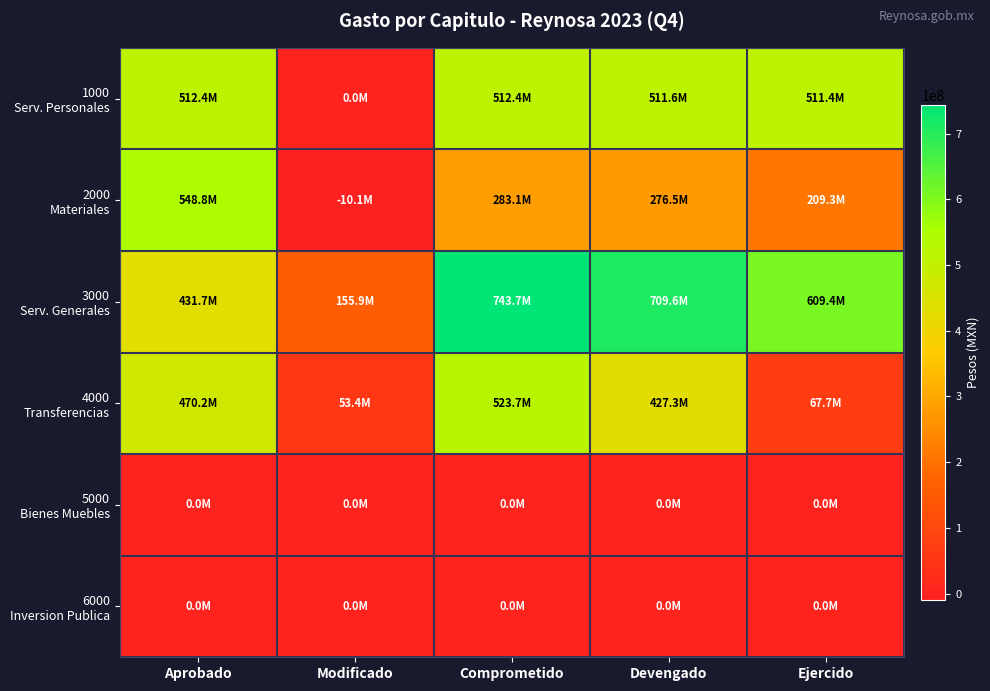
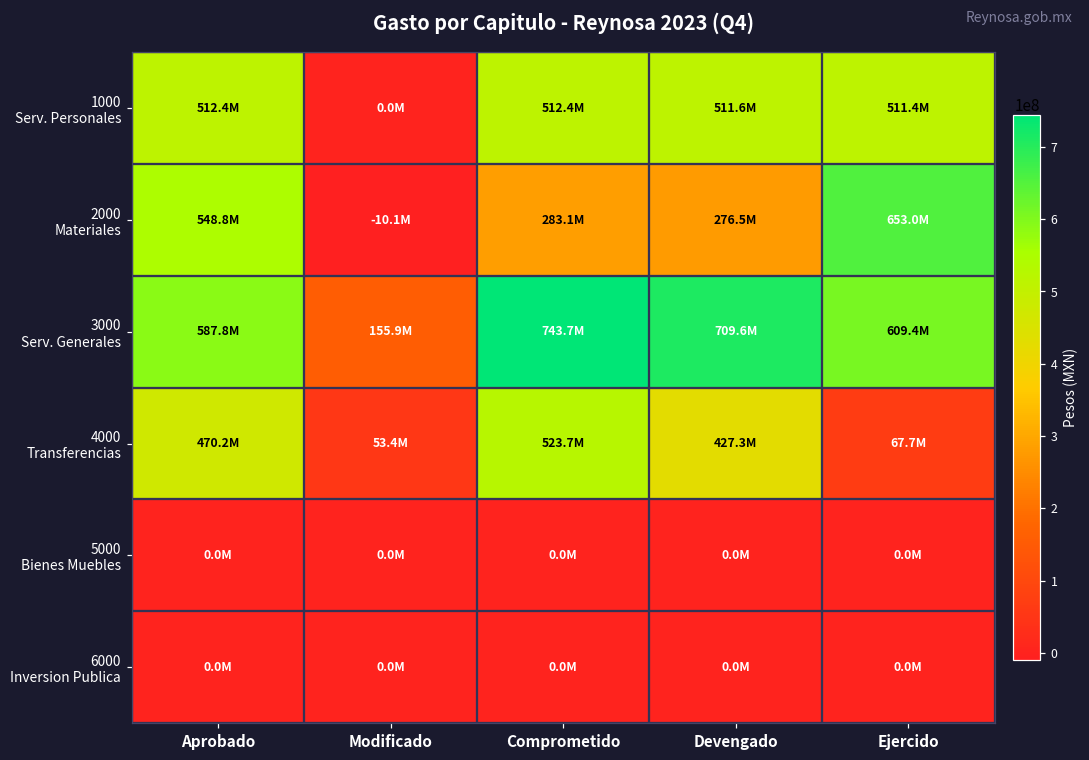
2000 Materiales, Ejercido: 209.3M -> 653.0M
3000 Serv. Generales, Aprobado: 431.7M -> 587.8M
